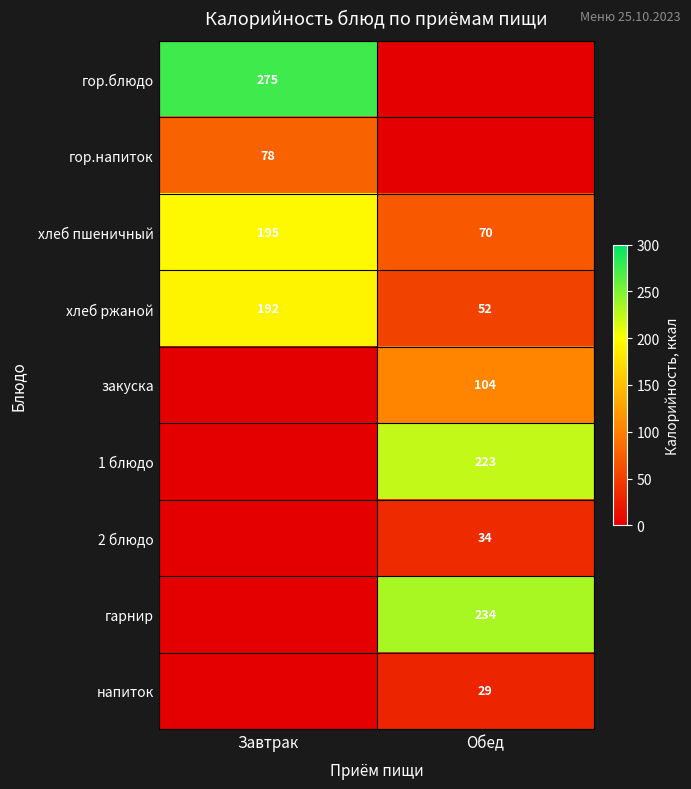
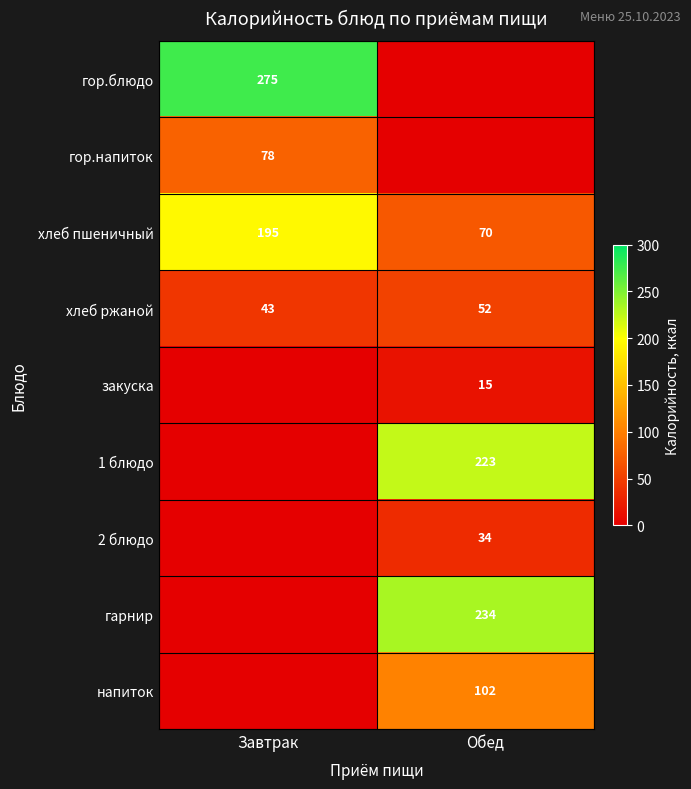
хлеб ржаной, Завтрак: 192 -> 43
закуска, Обед: 104 -> 15
напиток, Обед: 29 -> 102
